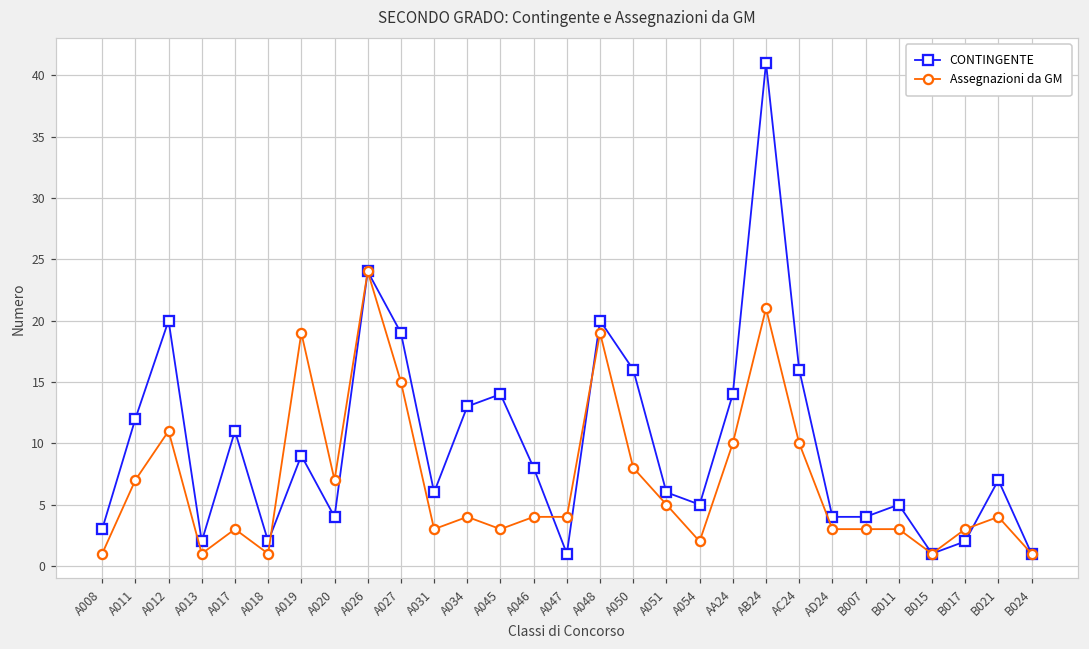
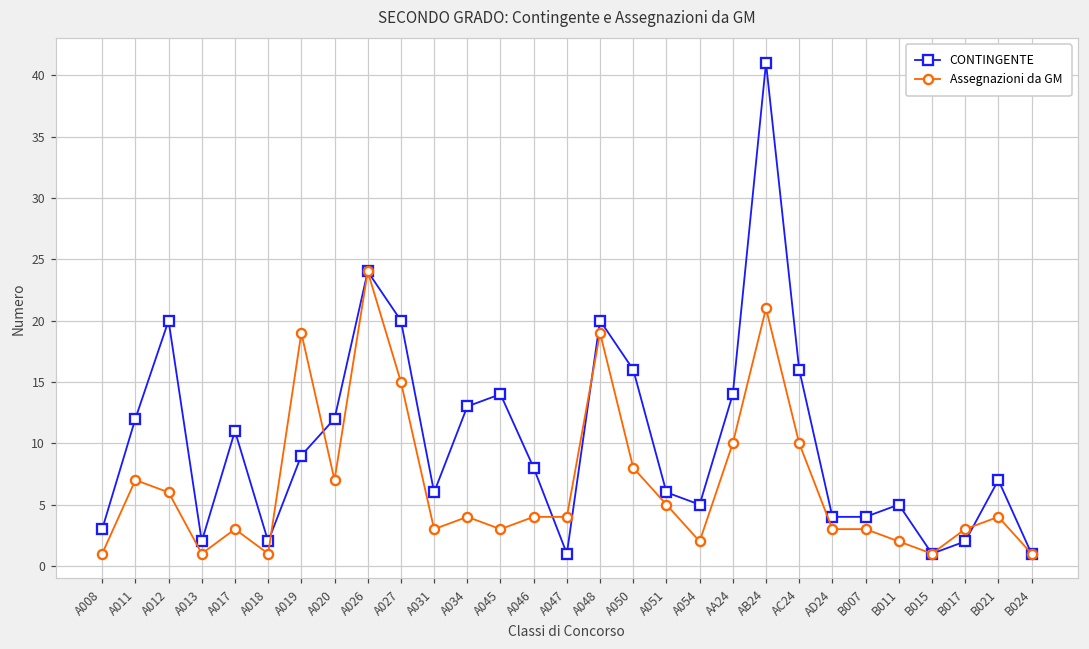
Assegnazioni da GM, A012: 11 -> 6
CONTINGENTE, A020: 4 -> 12
CONTINGENTE, A027: 19 -> 20
Assegnazioni da GM, B011: 3 -> 2
